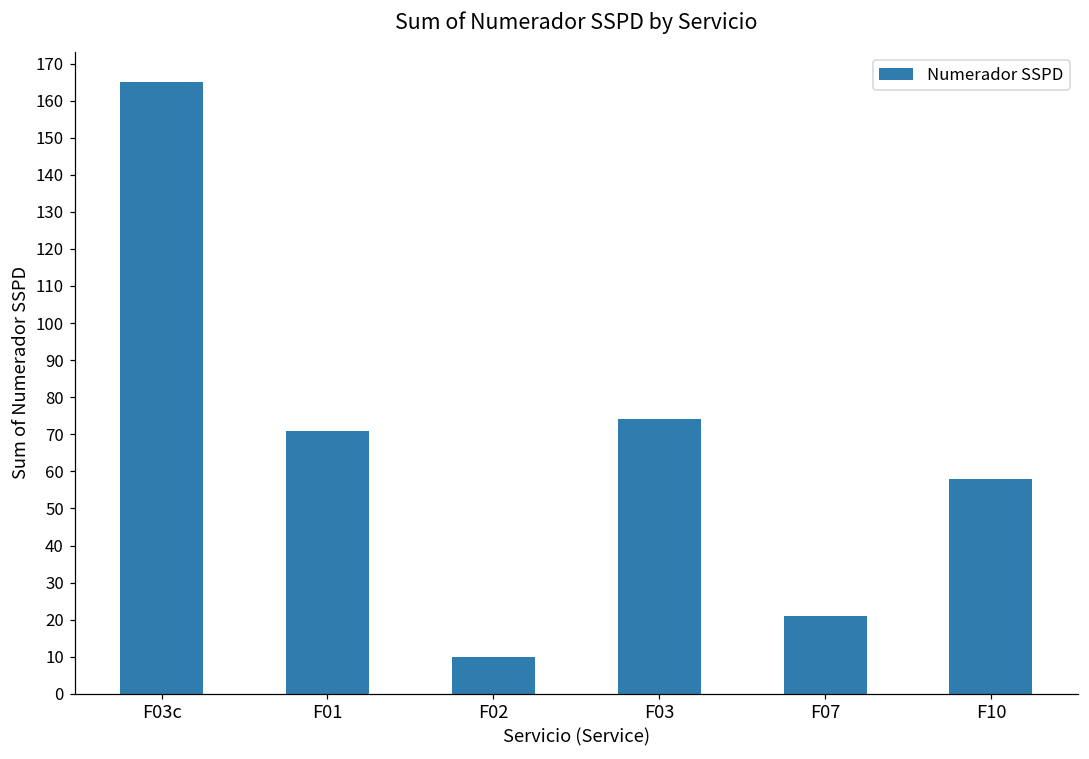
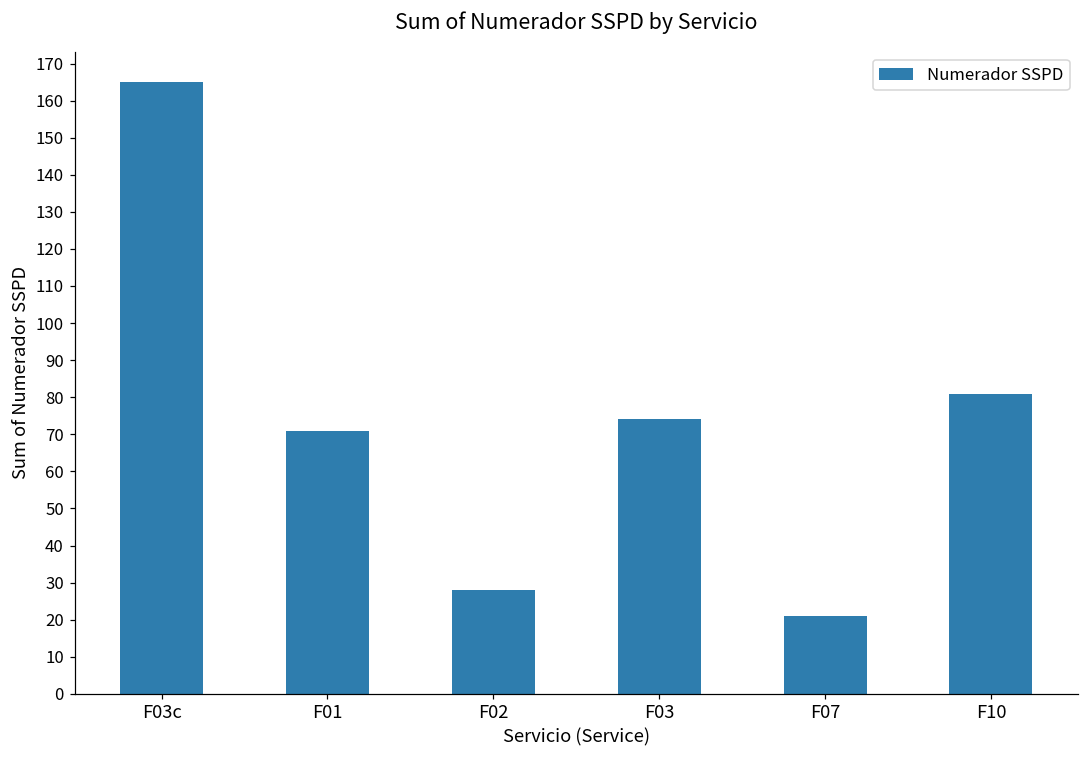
F02: 10 -> 28
F10: 58 -> 81
